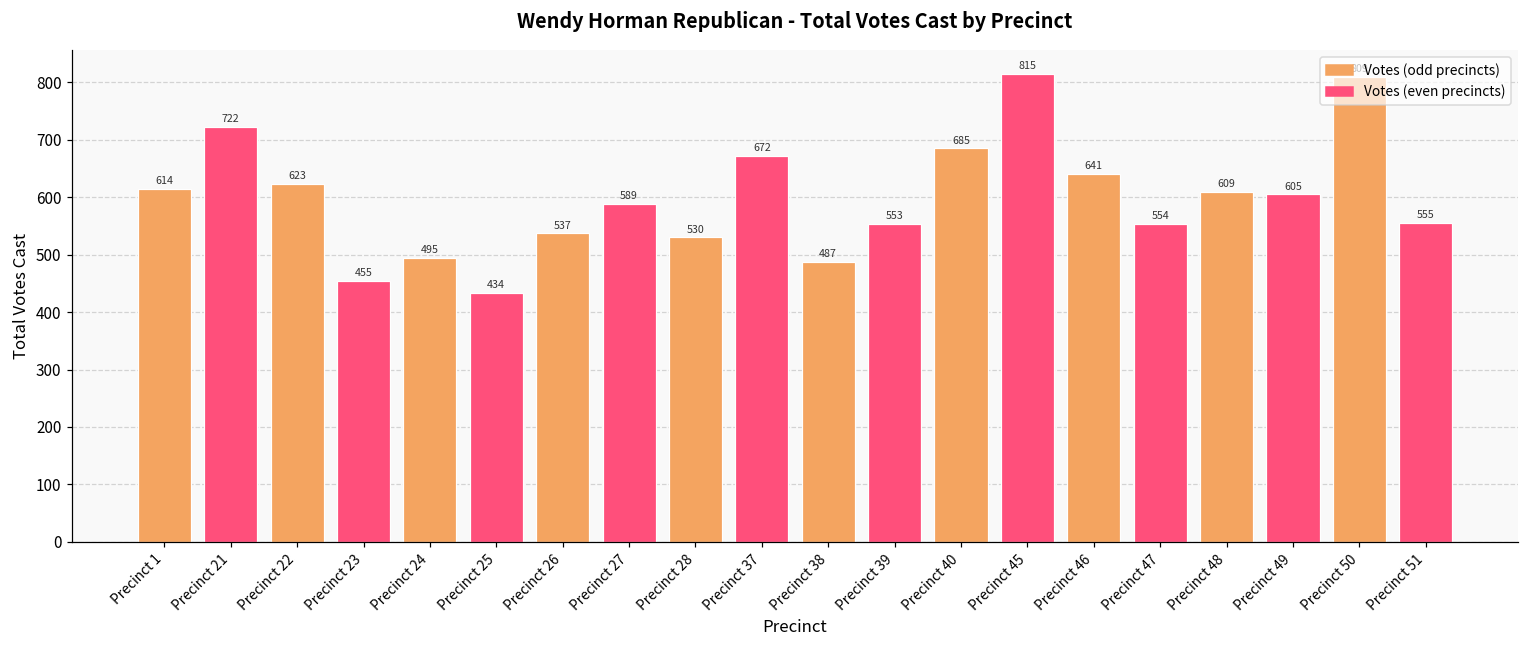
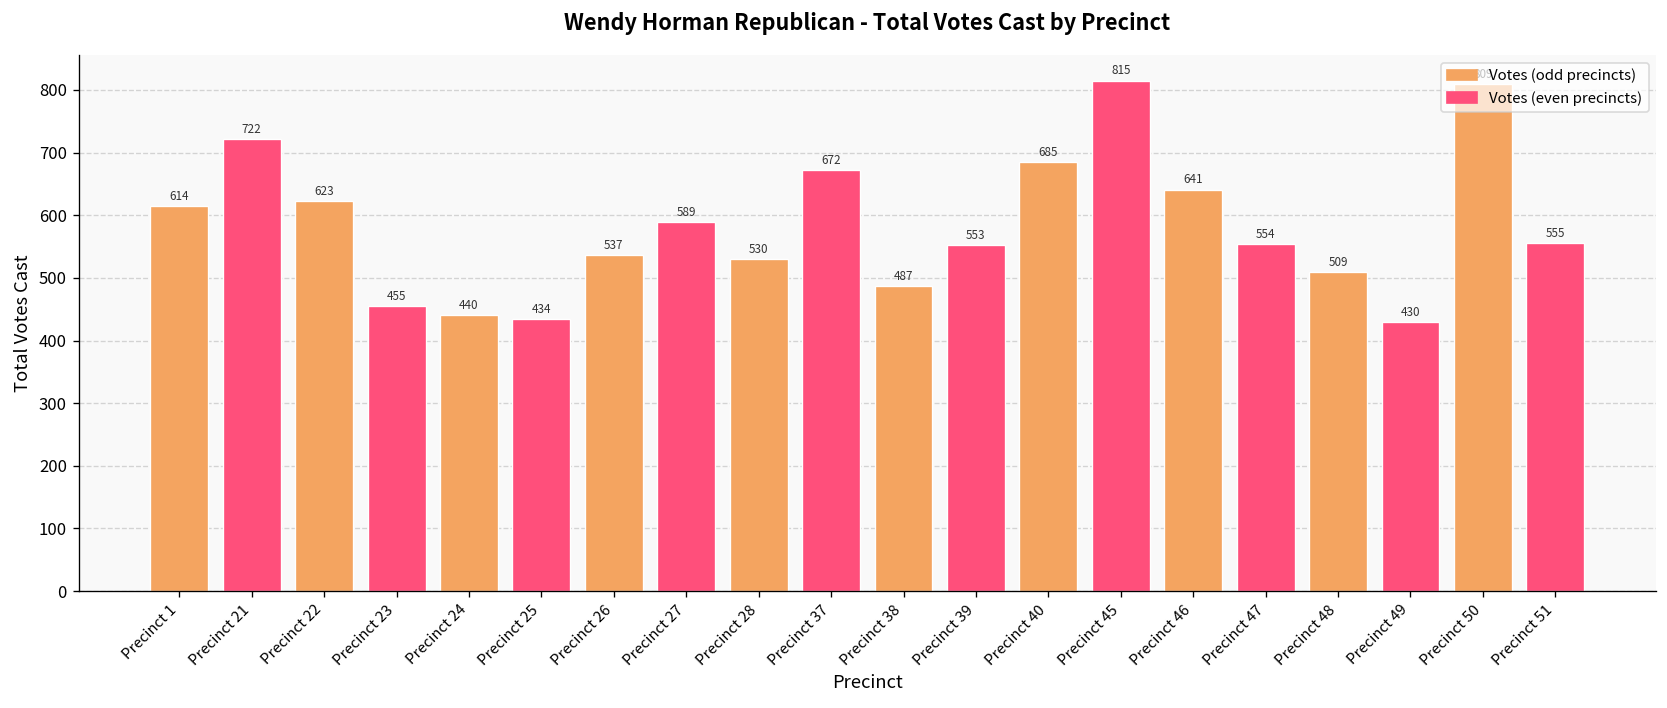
Precinct 24: 495 -> 440
Precinct 48: 609 -> 509
Precinct 49: 605 -> 430
